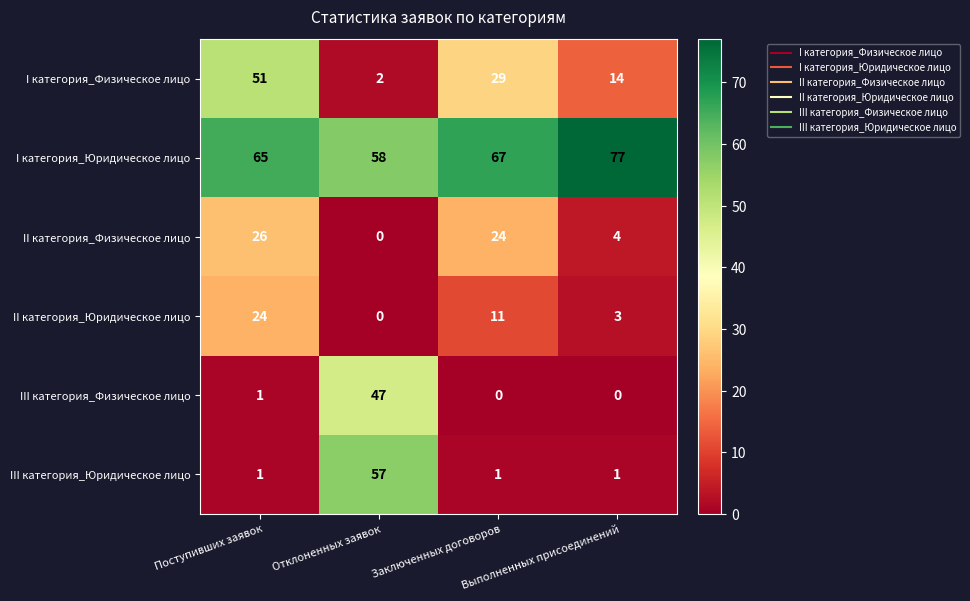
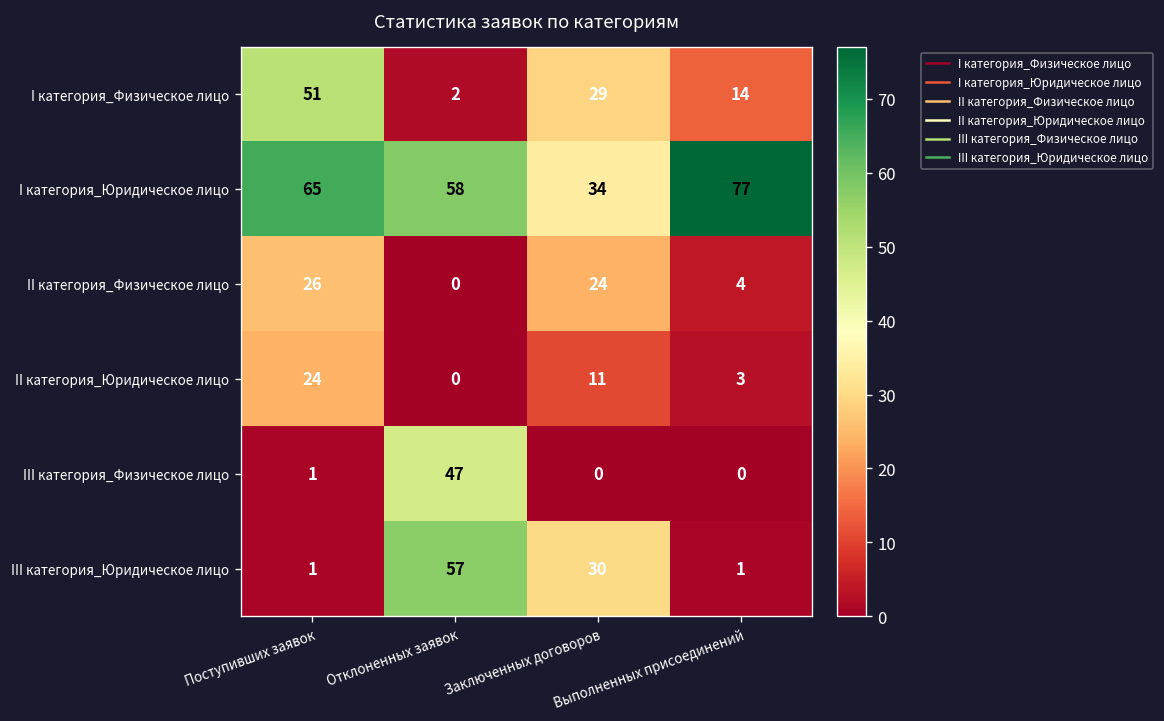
I категория_Юридическое лицо, Заключенных договоров: 67 -> 34
III категория_Юридическое лицо, Заключенных договоров: 1 -> 30
